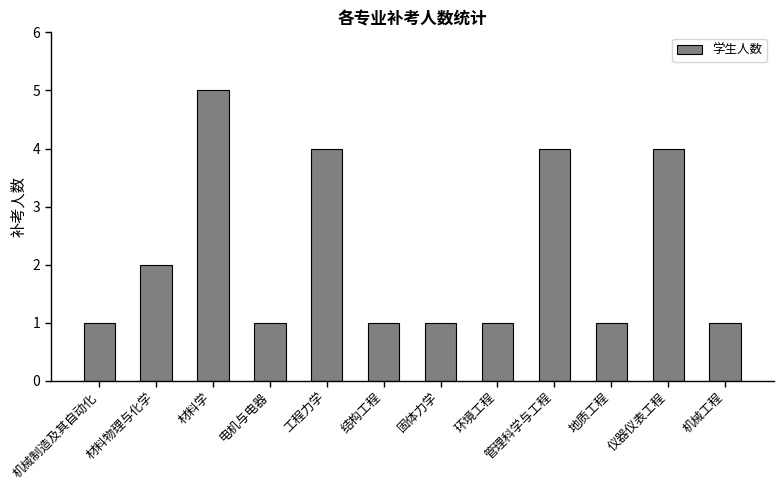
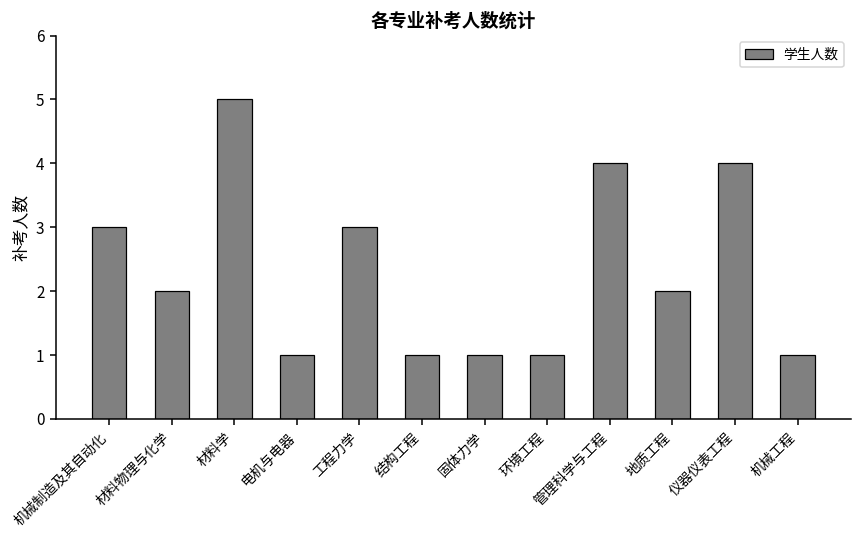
机械制造及其自动化: 1 -> 3
工程力学: 4 -> 3
地质工程: 1 -> 2
